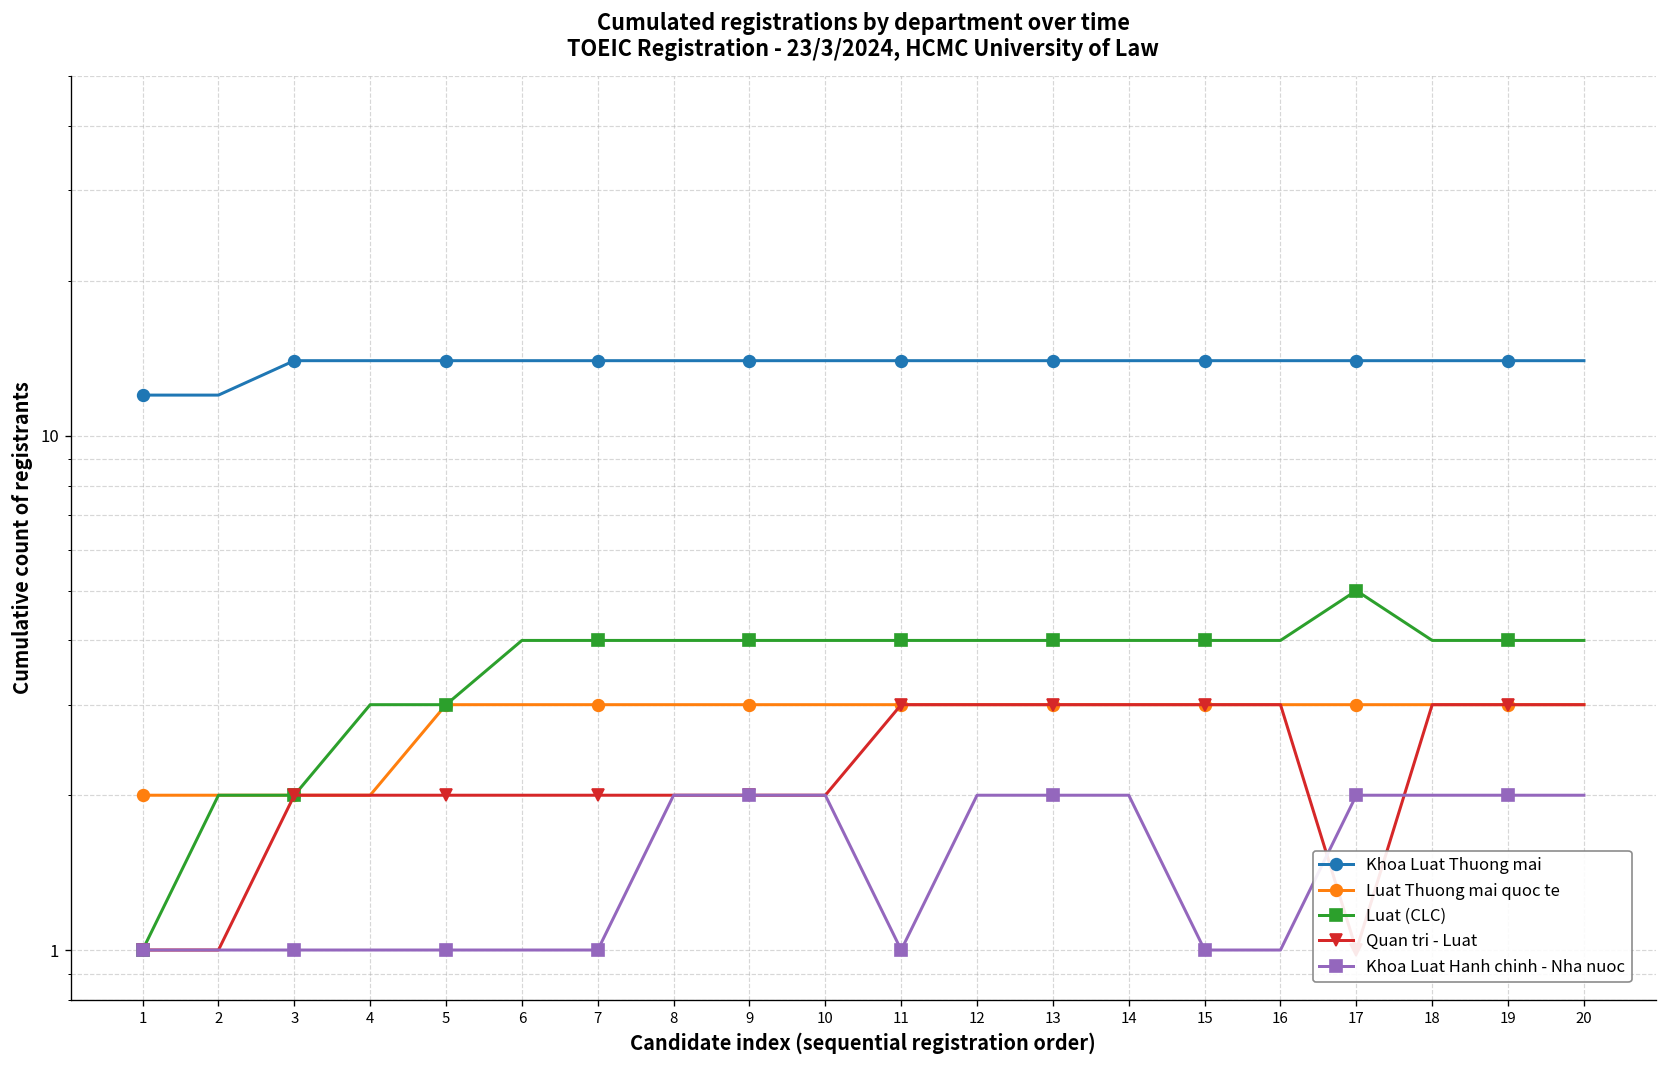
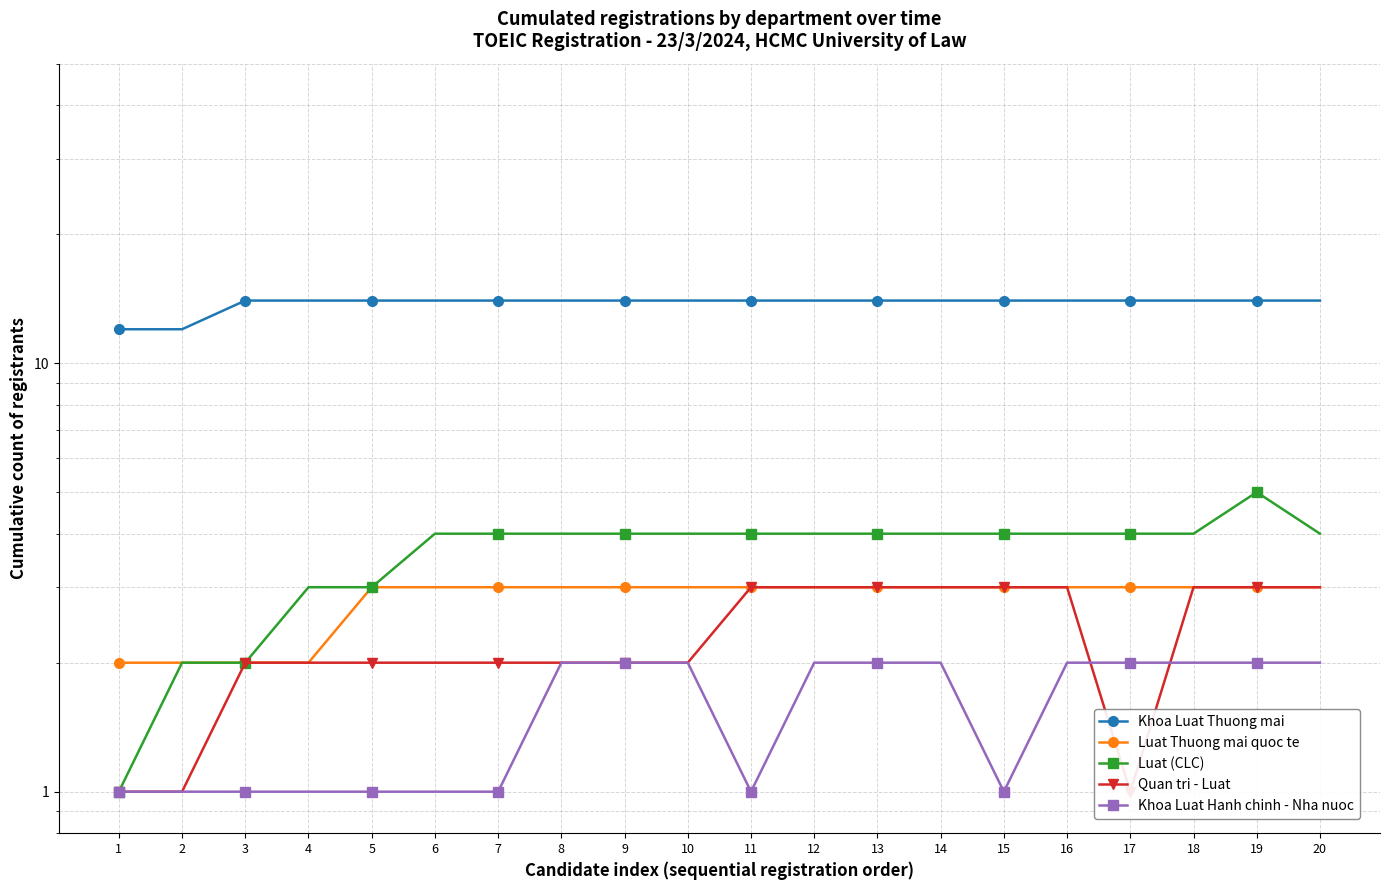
Khoa Luat Hanh chinh - Nha nuoc, 16: 1 -> 2
Luat (CLC), 17: 5 -> 4
Luat (CLC), 19: 4 -> 5
